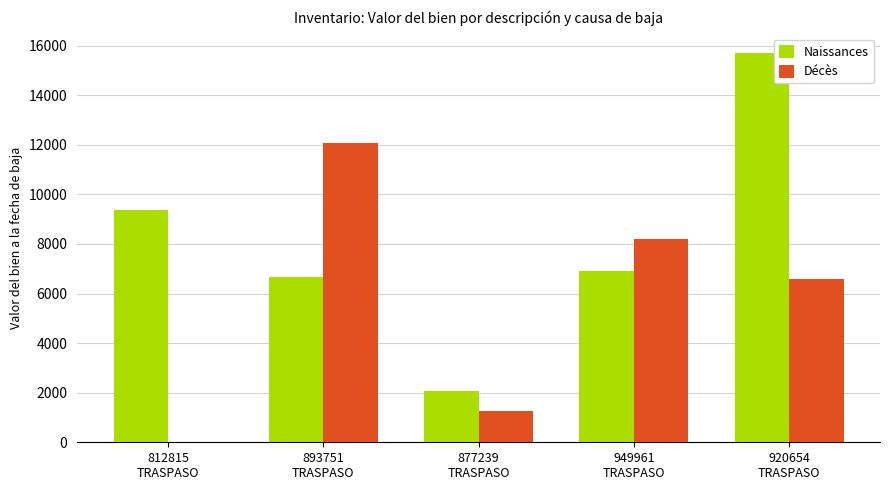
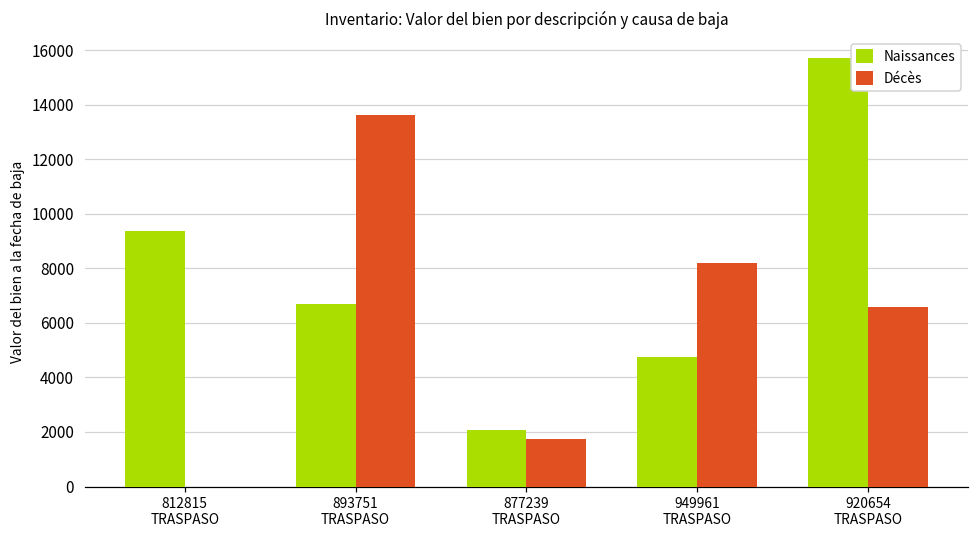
Décès, 893751 TRASPASO: 12100 -> 13600
Décès, 877239 TRASPASO: 1300 -> 1700
Naissances, 949961 TRASPASO: 6900 -> 4700
